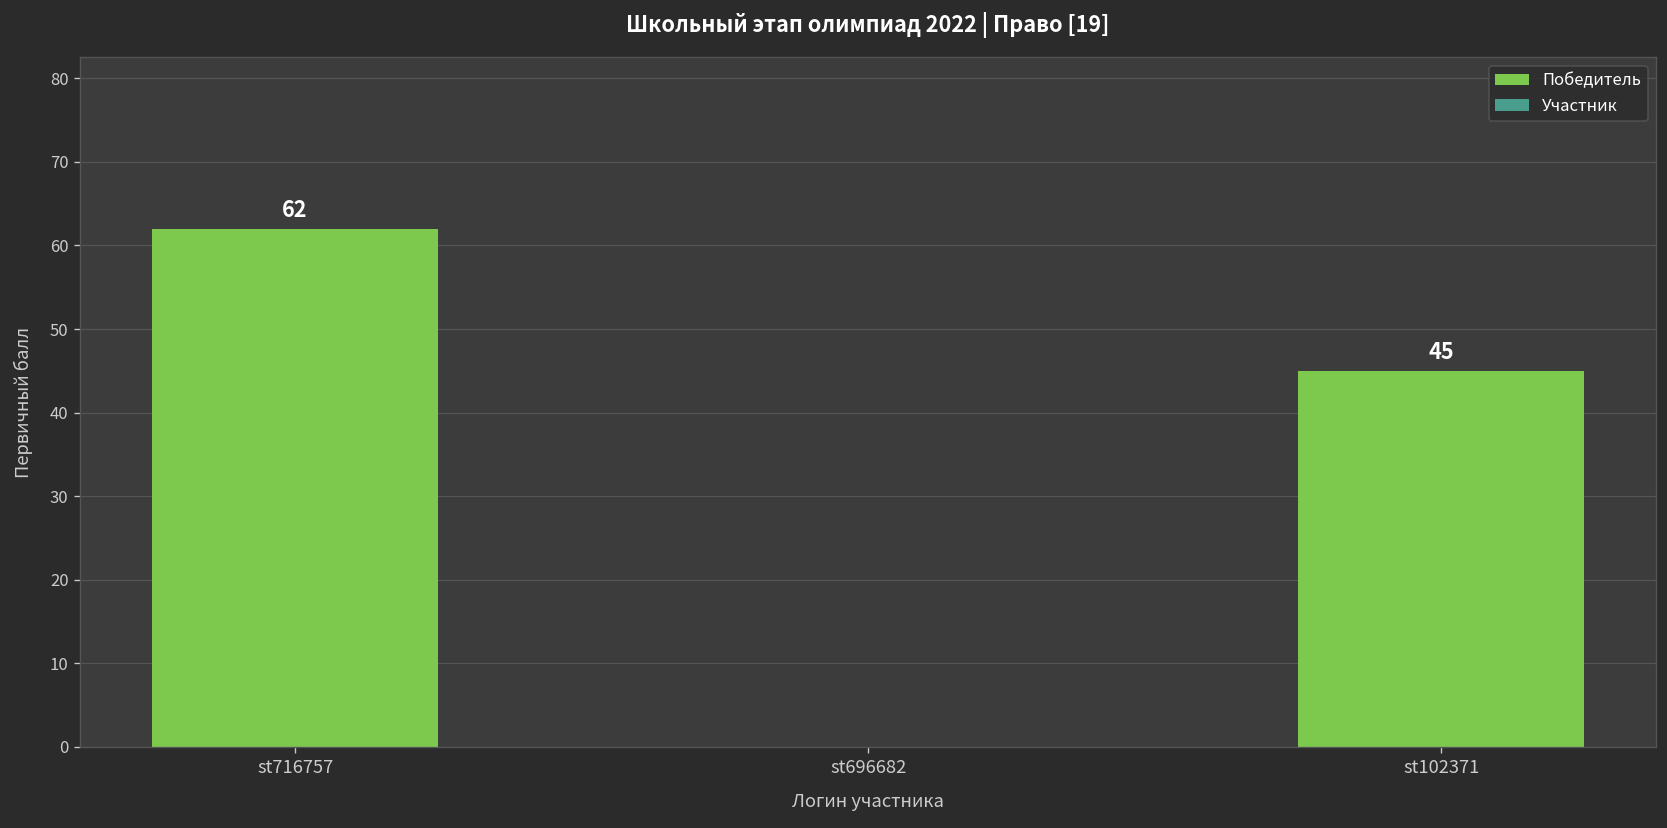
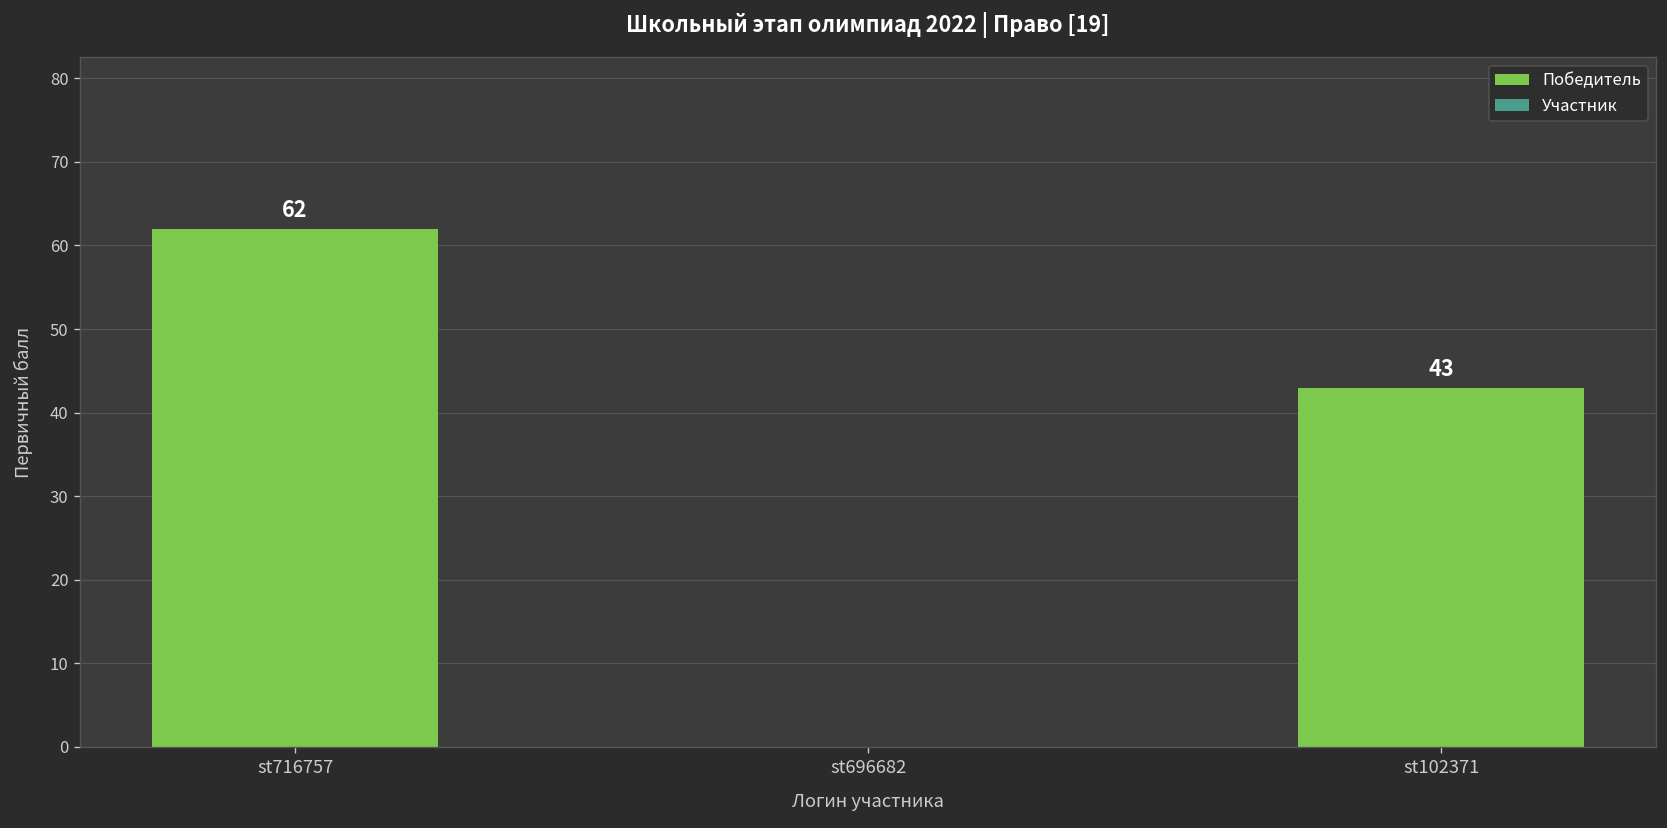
st102371: 45 -> 43
